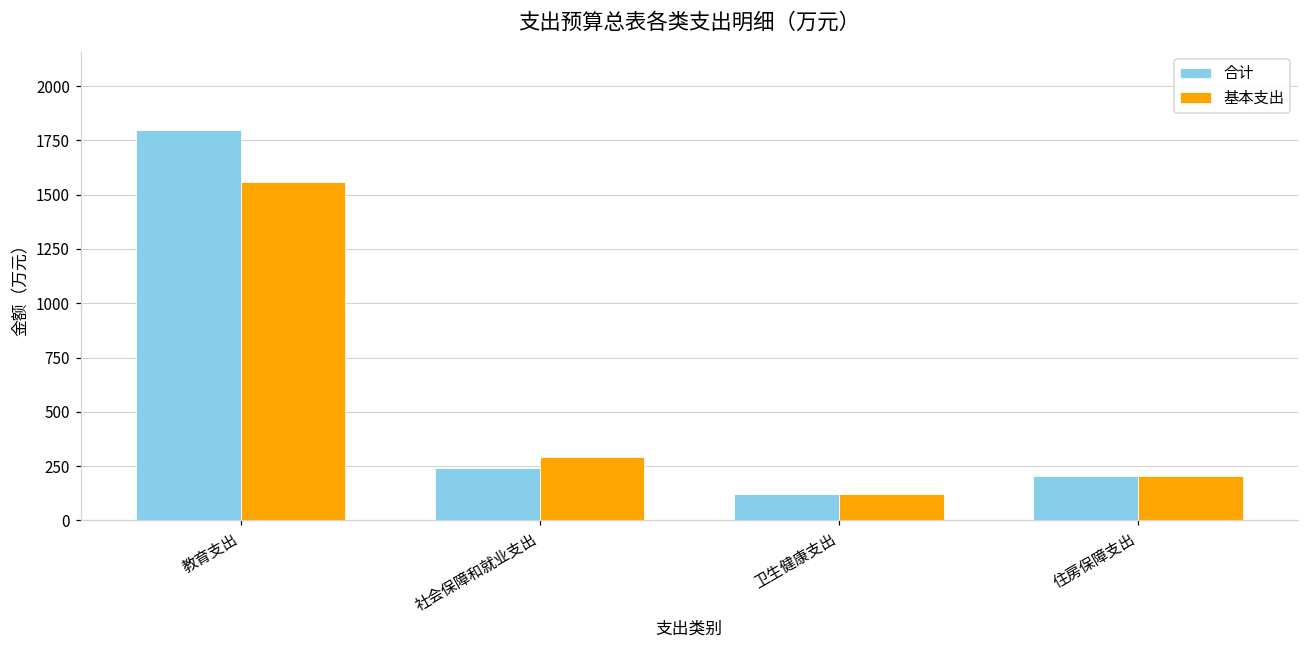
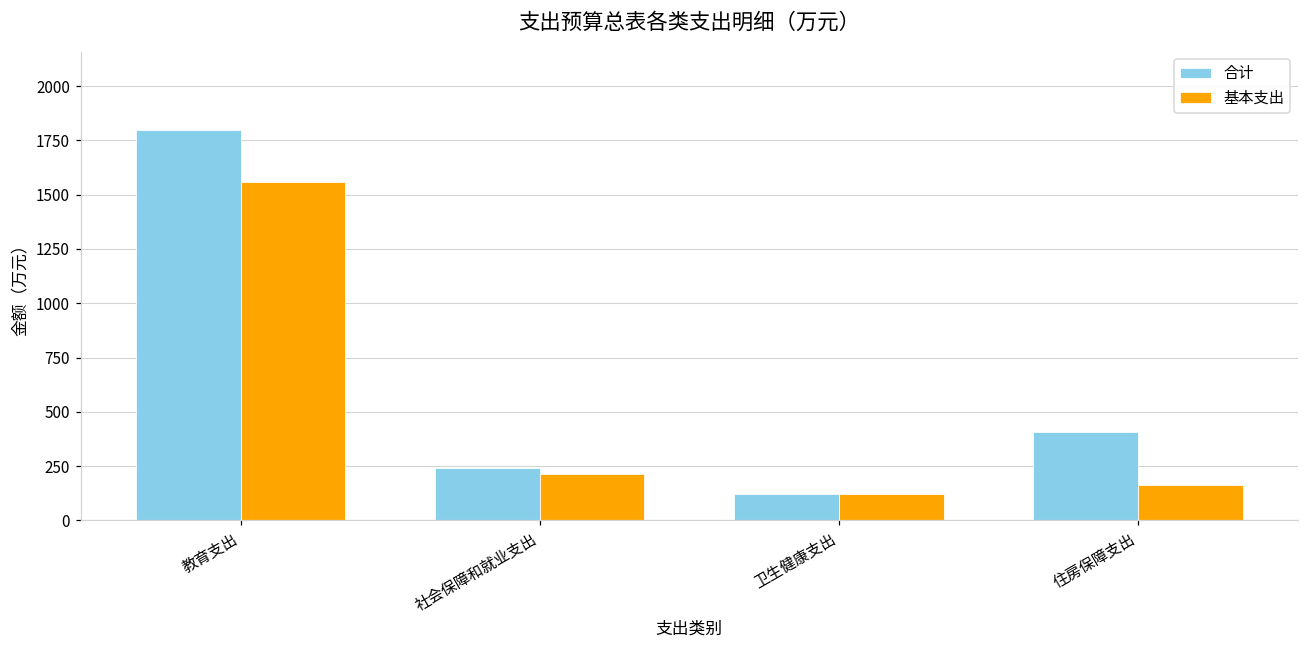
基本支出, 社会保障和就业支出: 290 -> 210
合计, 住房保障支出: 210 -> 410
基本支出, 住房保障支出: 210 -> 160
